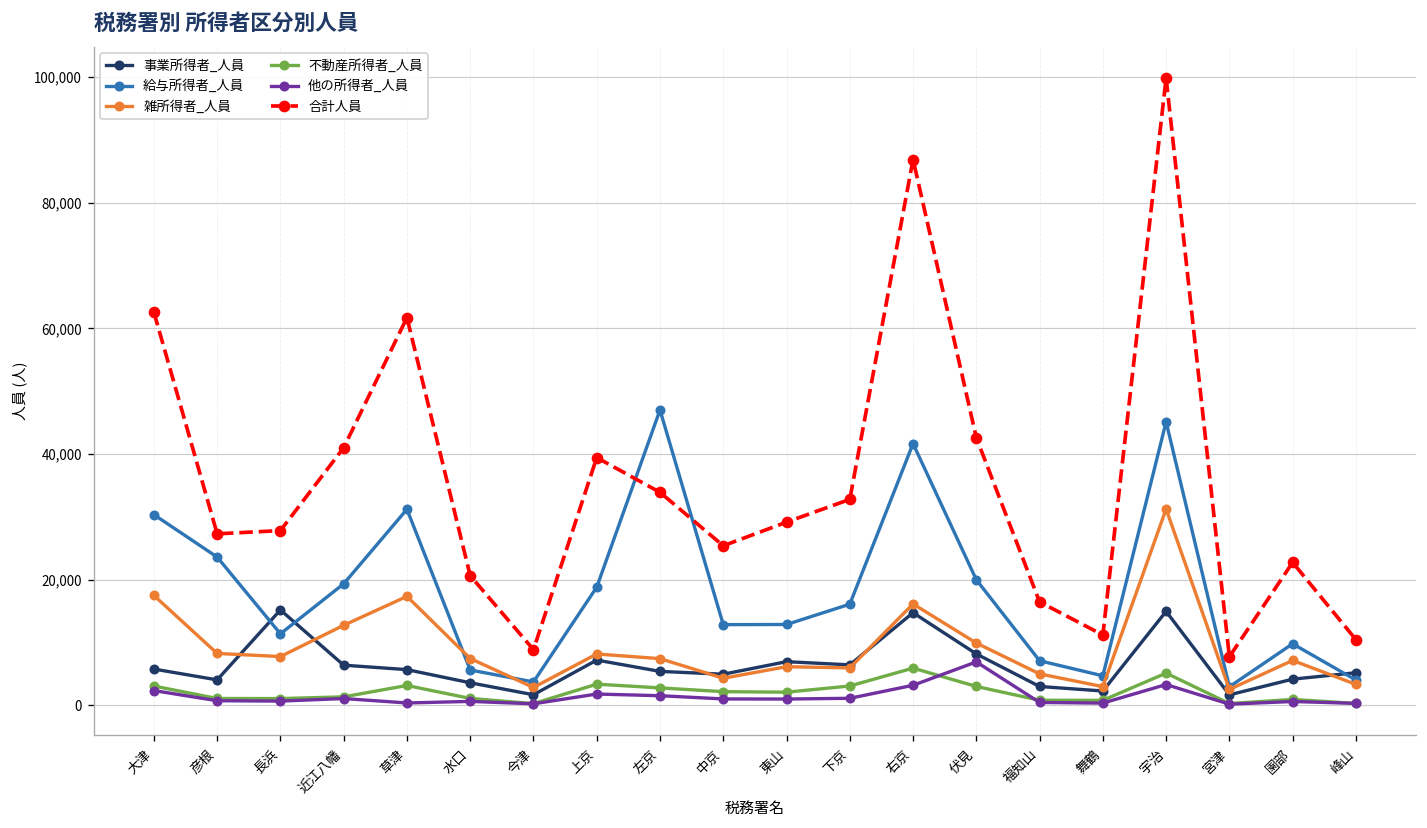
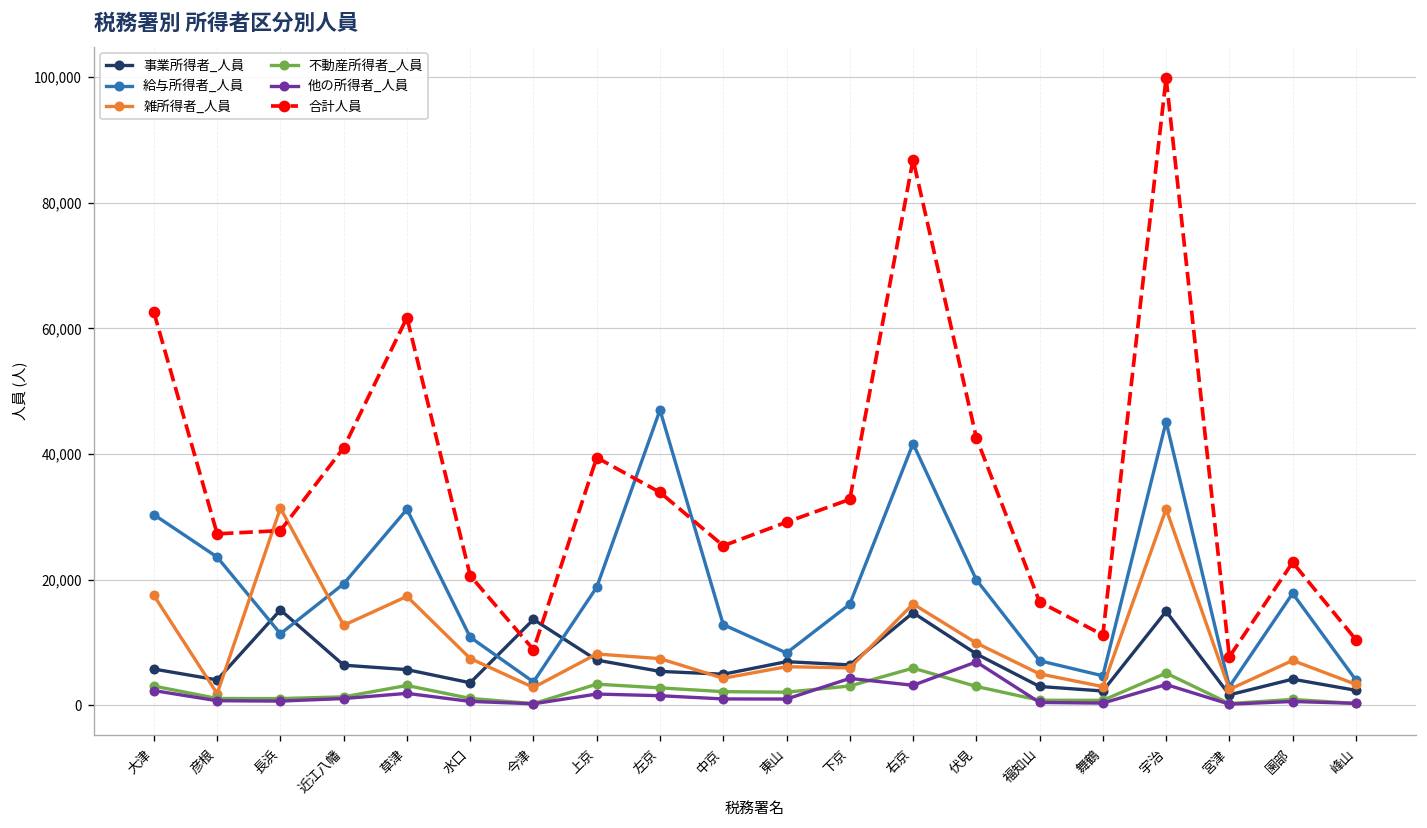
雑所得者_人員, 彦根: 8,000 -> 2,000
雑所得者_人員, 長浜: 8,000 -> 31,000
他の所得者_人員, 草津: 0 -> 2,000
給与所得者_人員, 水口: 6,000 -> 11,000
事業所得者_人員, 今津: 2,000 -> 14,000
給与所得者_人員, 東山: 13,000 -> 8,000
他の所得者_人員, 下京: 1,000 -> 4,000
給与所得者_人員, 園部: 10,000 -> 18,000
事業所得者_人員, 峰山: 5,000 -> 2,000
